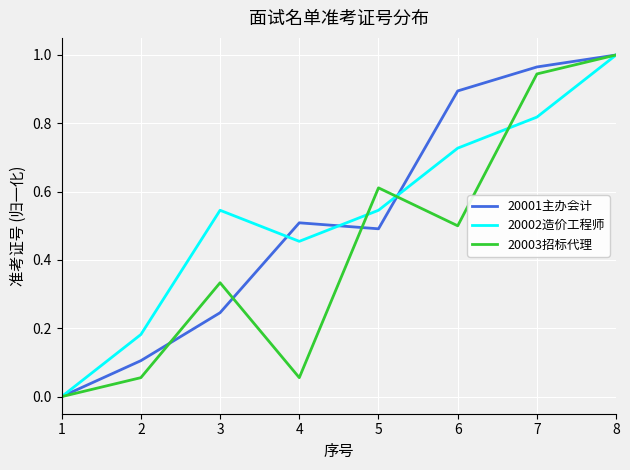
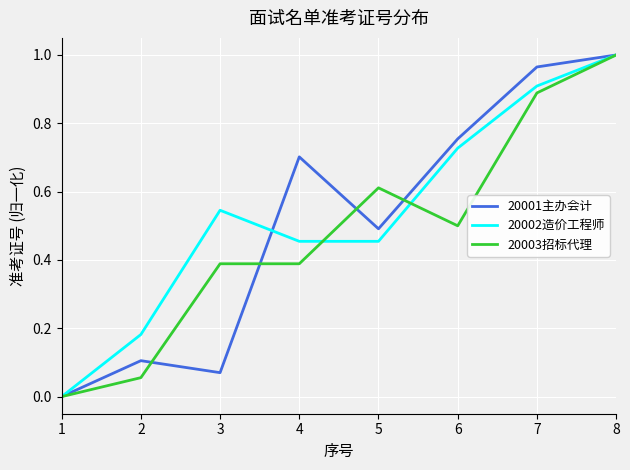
20001主办会计, 3: 0.25 -> 0.07
20003招标代理, 3: 0.33 -> 0.39
20001主办会计, 4: 0.51 -> 0.70
20003招标代理, 4: 0.06 -> 0.39
20002造价工程师, 5: 0.55 -> 0.45
20001主办会计, 6: 0.89 -> 0.75
20002造价工程师, 7: 0.82 -> 0.91
20003招标代理, 7: 0.94 -> 0.89
